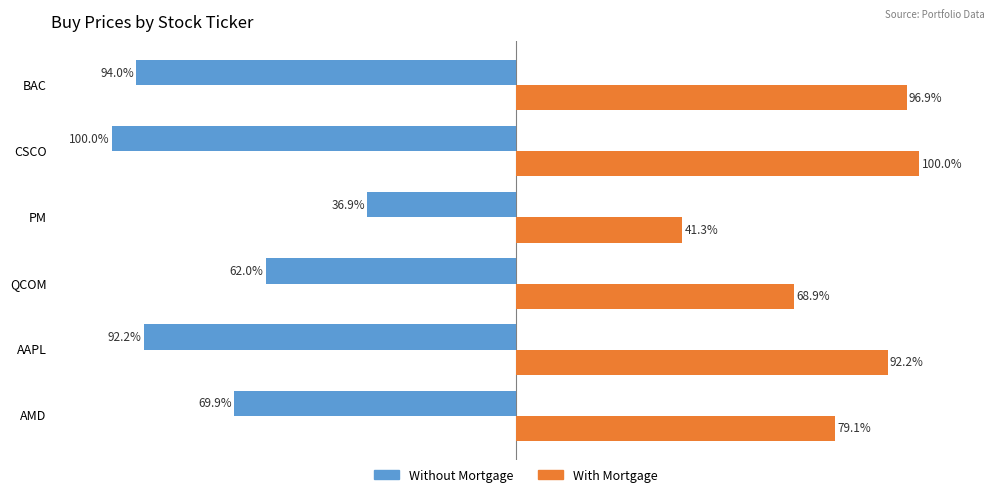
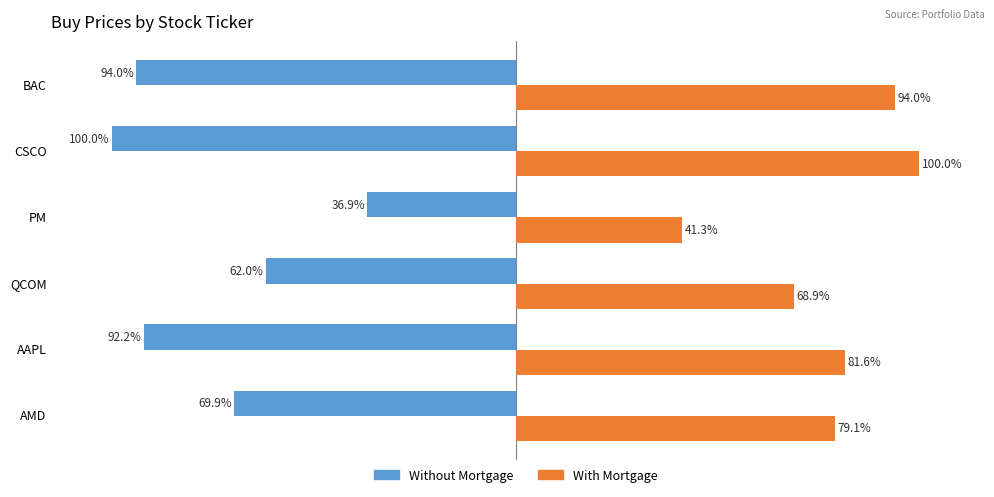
With Mortgage, BAC: 96.9% -> 94.0%
With Mortgage, AAPL: 92.2% -> 81.6%
